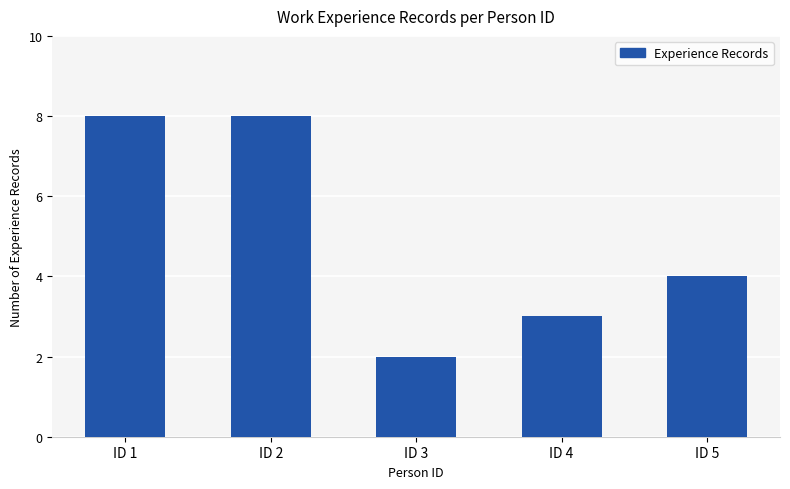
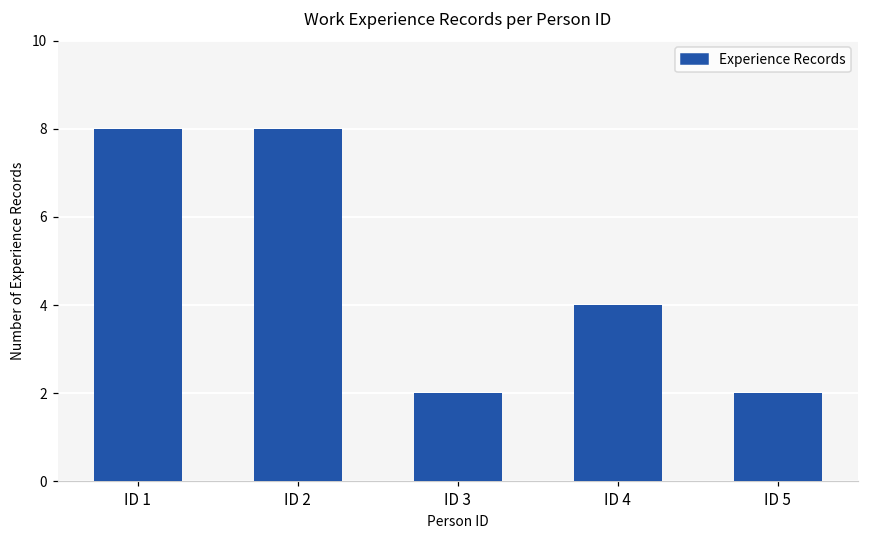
ID 4: 3 -> 4
ID 5: 4 -> 2
